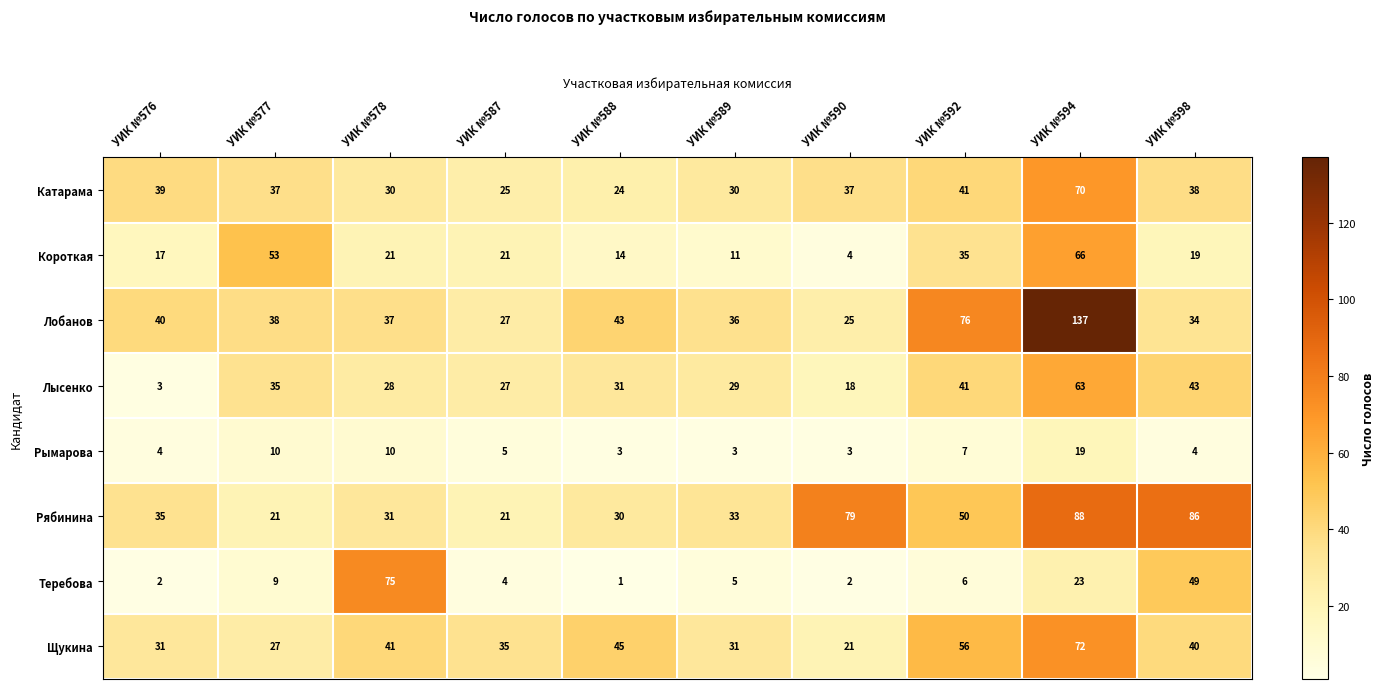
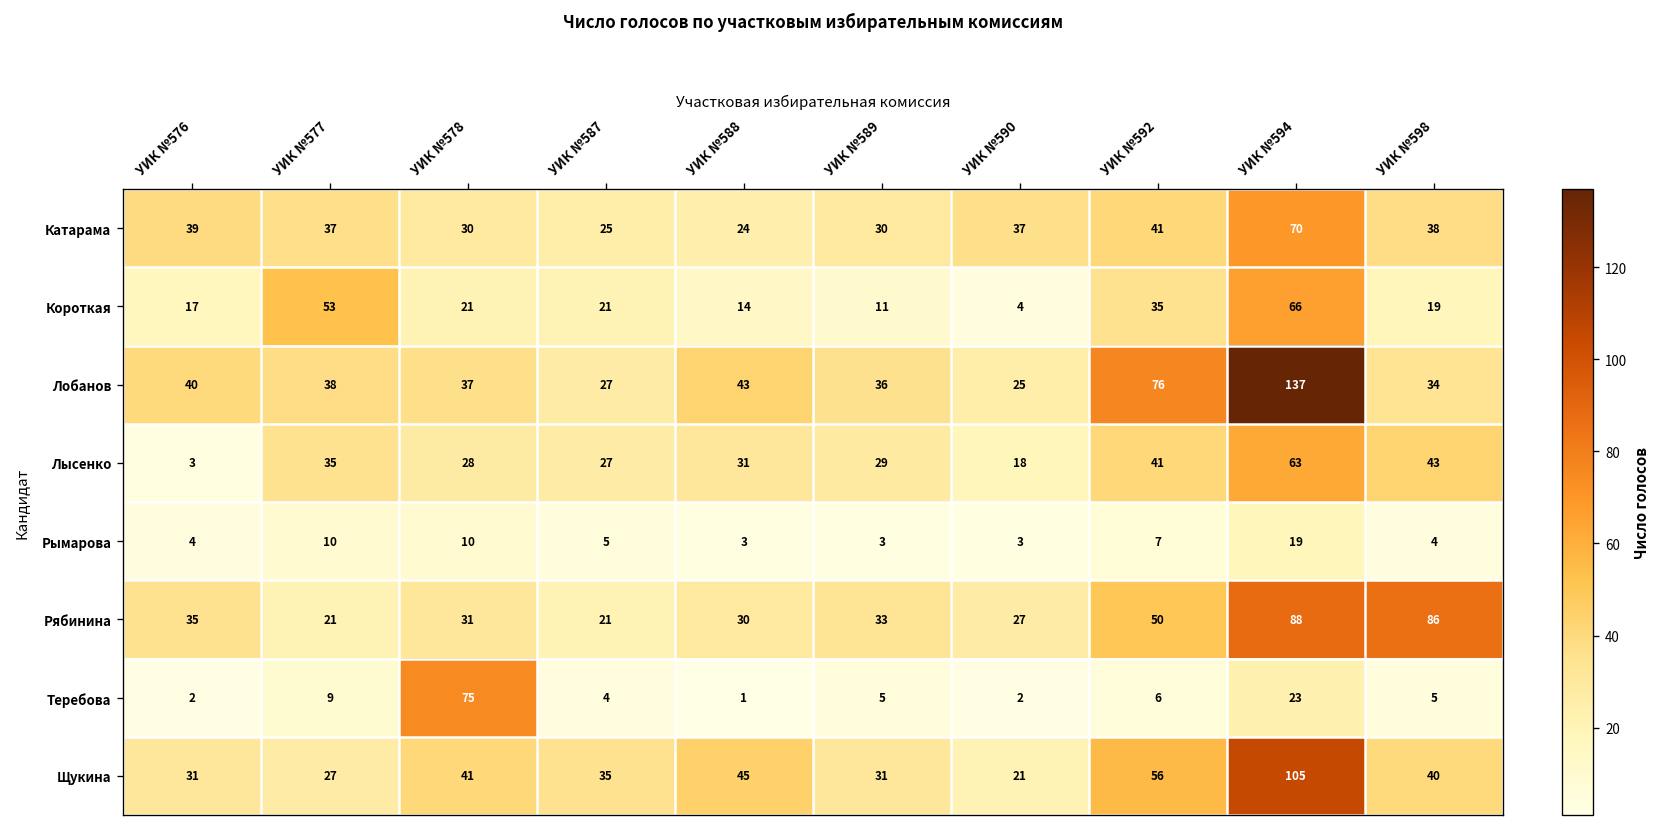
Рябинина, УИК №590: 79 -> 27
Теребова, УИК №598: 49 -> 5
Щукина, УИК №594: 72 -> 105
